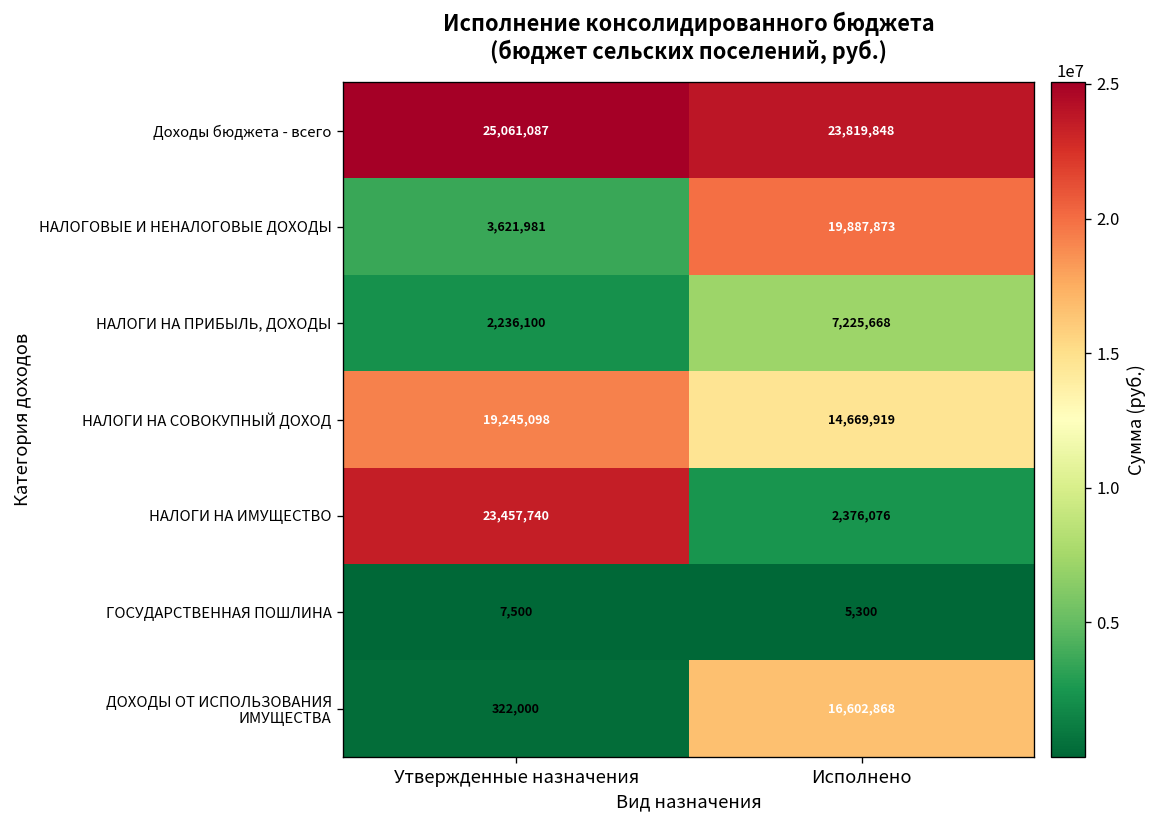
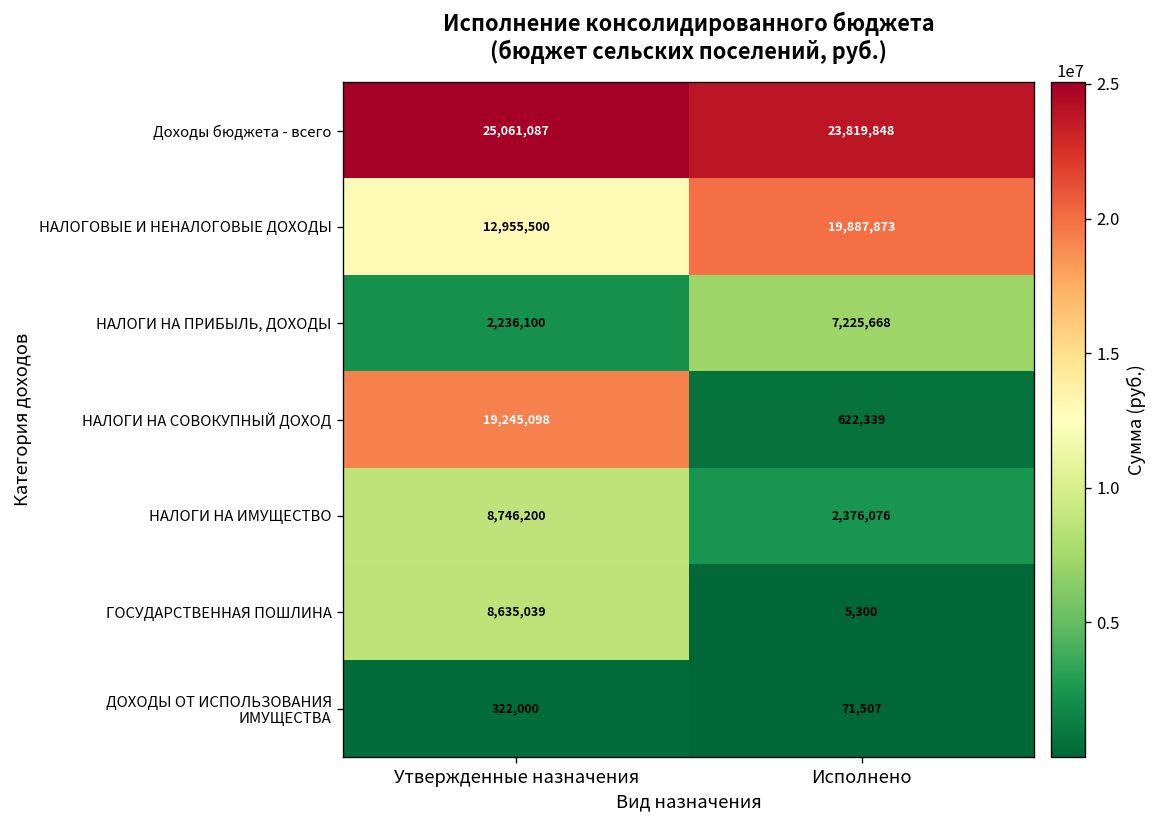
НАЛОГОВЫЕ И НЕНАЛОГОВЫЕ ДОХОДЫ, Утвержденные назначения: 3,621,981 -> 12,955,500
НАЛОГИ НА СОВОКУПНЫЙ ДОХОД, Исполнено: 14,669,919 -> 622,339
НАЛОГИ НА ИМУЩЕСТВО, Утвержденные назначения: 23,457,740 -> 8,746,200
ГОСУДАРСТВЕННАЯ ПОШЛИНА, Утвержденные назначения: 7,500 -> 8,635,039
ДОХОДЫ ОТ ИСПОЛЬЗОВАНИЯ ИМУЩЕСТВА, Исполнено: 16,602,868 -> 71,507
